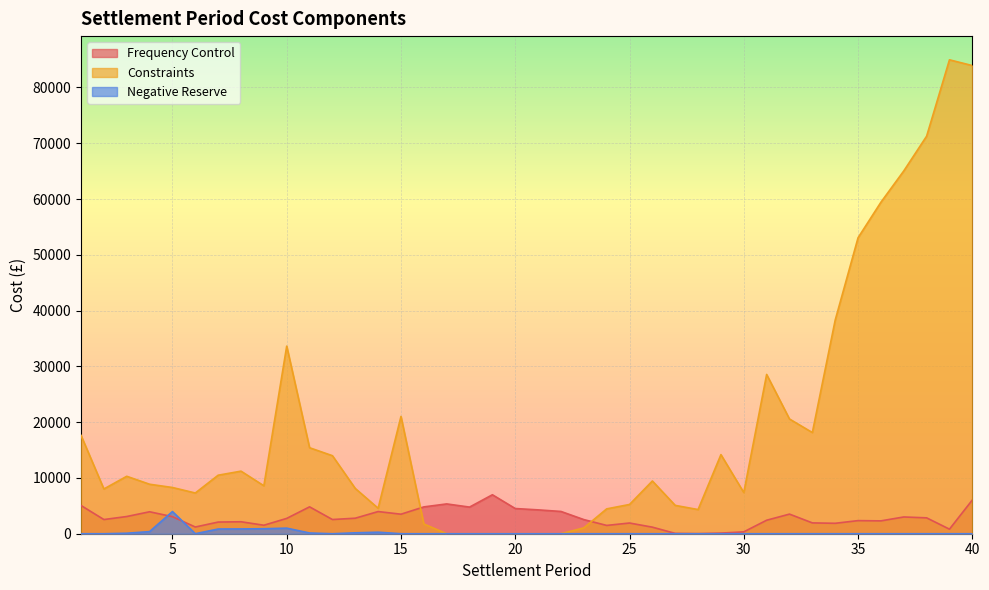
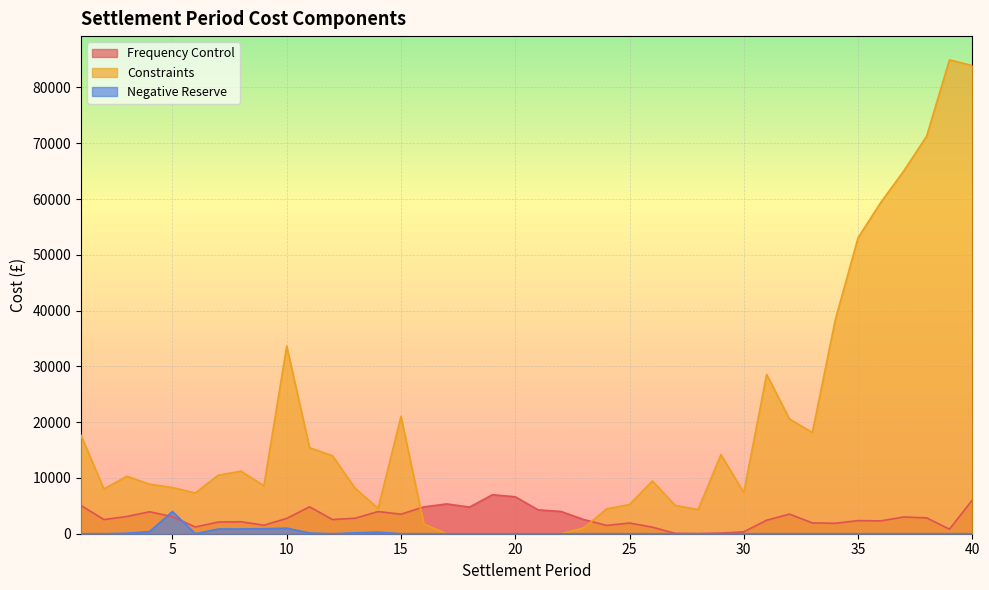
Frequency Control, 20: 5000 -> 7000
